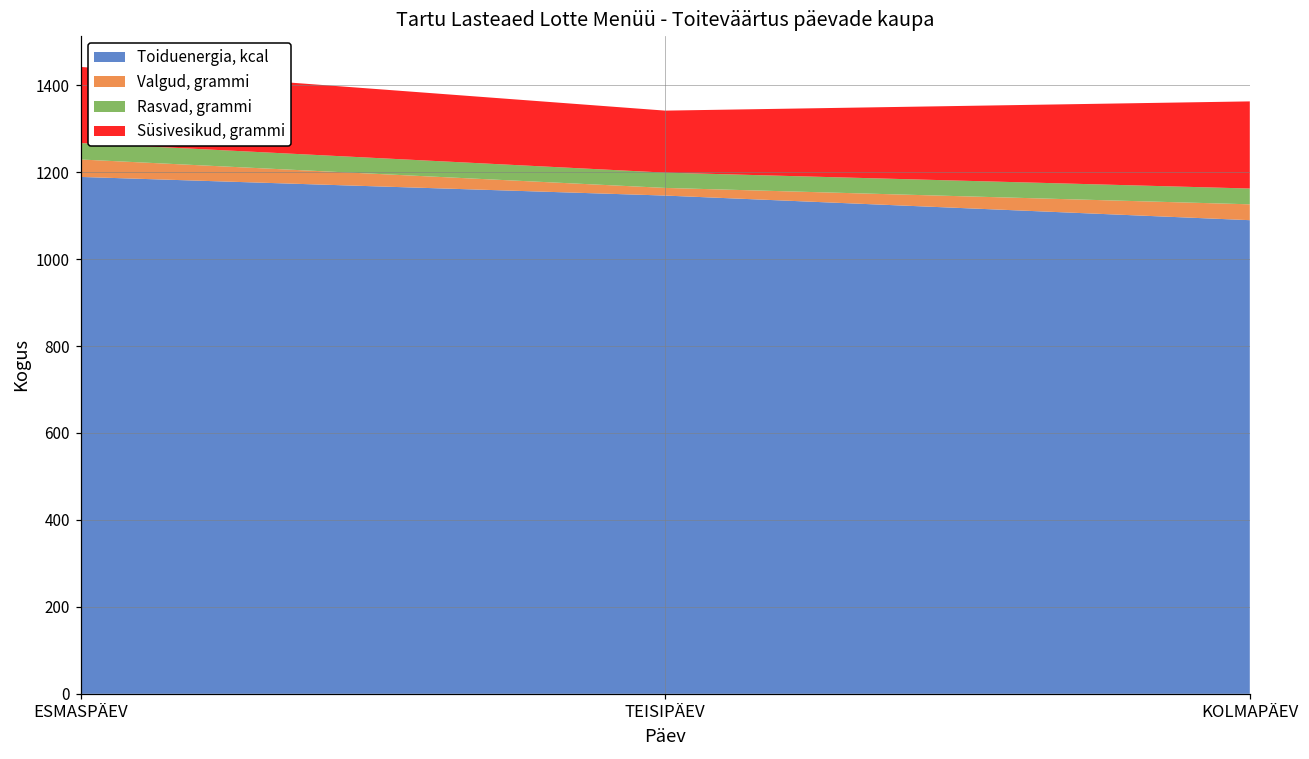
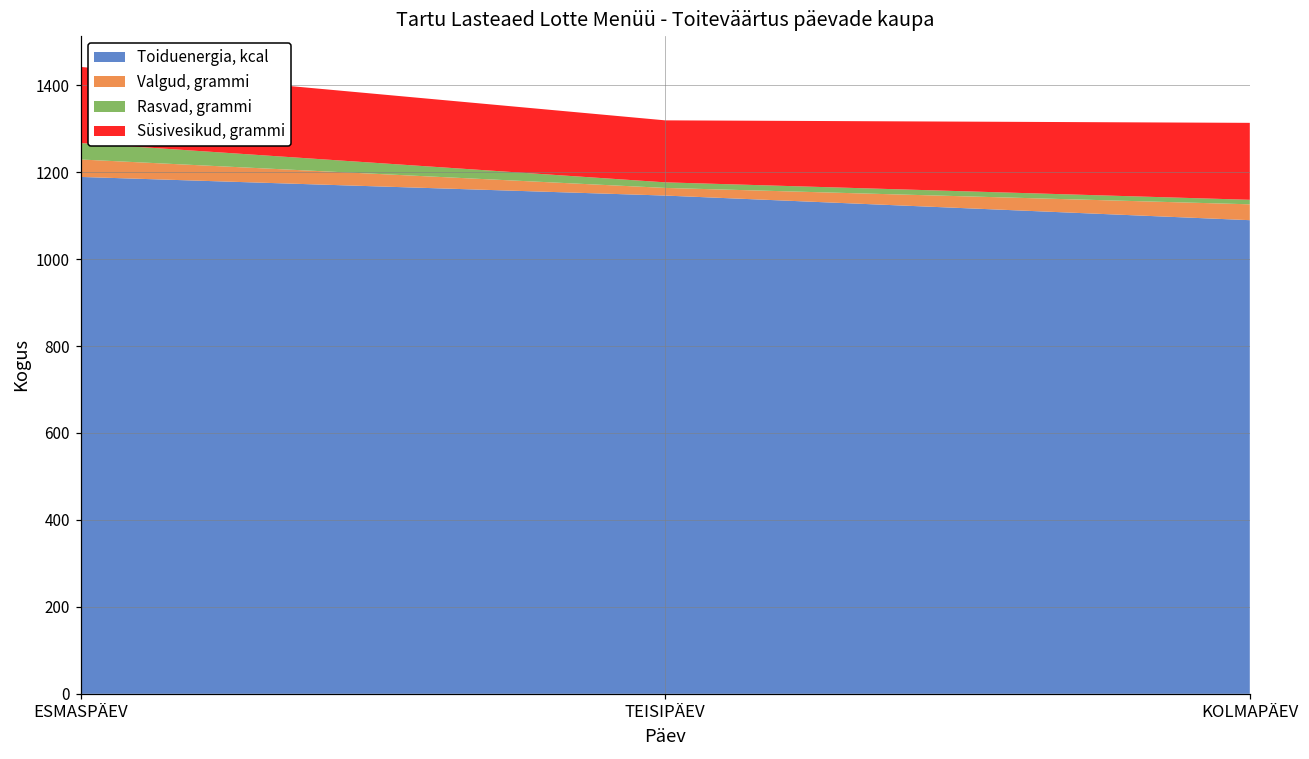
Rasvad, grammi, TEISIPÄEV: 40 -> 10
Rasvad, grammi, KOLMAPÄEV: 40 -> 10
Süsivesikud, grammi, KOLMAPÄEV: 200 -> 180
